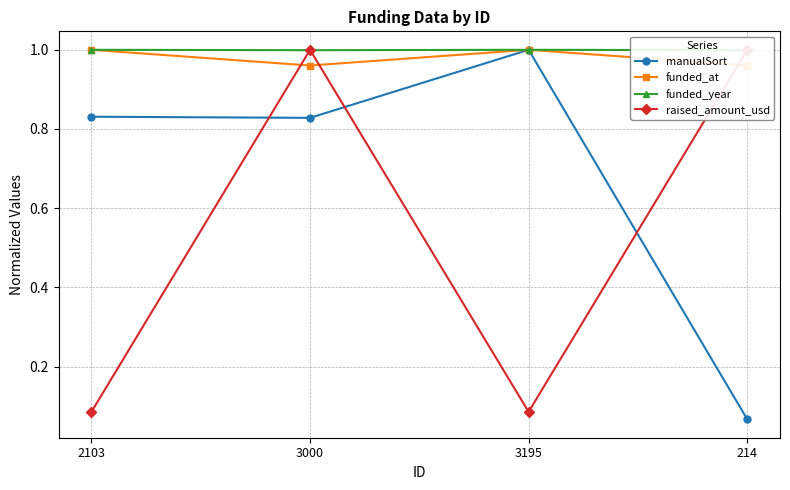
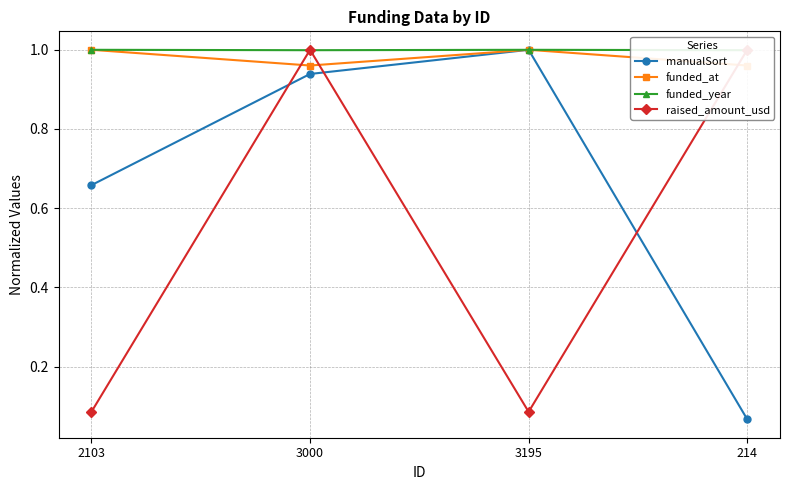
manualSort, 2103: 0.83 -> 0.66
manualSort, 3000: 0.83 -> 0.94
